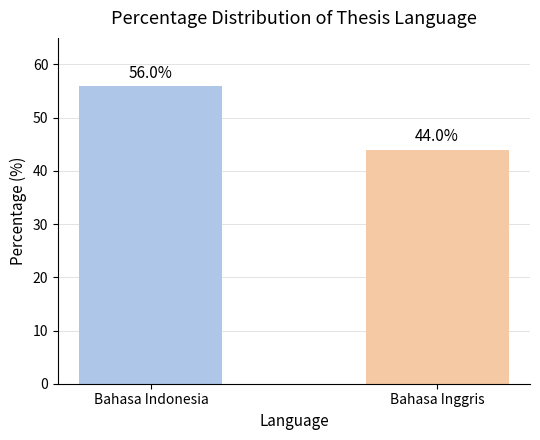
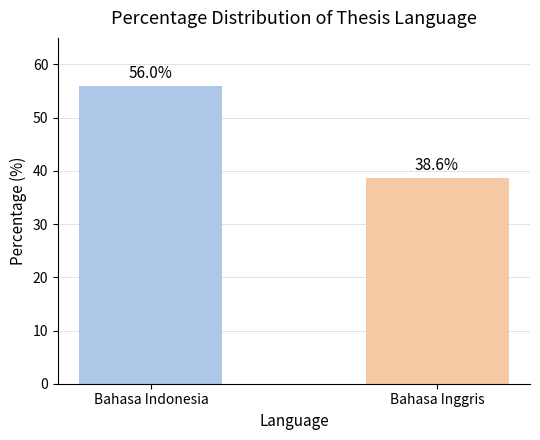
Bahasa Inggris: 44.0% -> 38.6%
